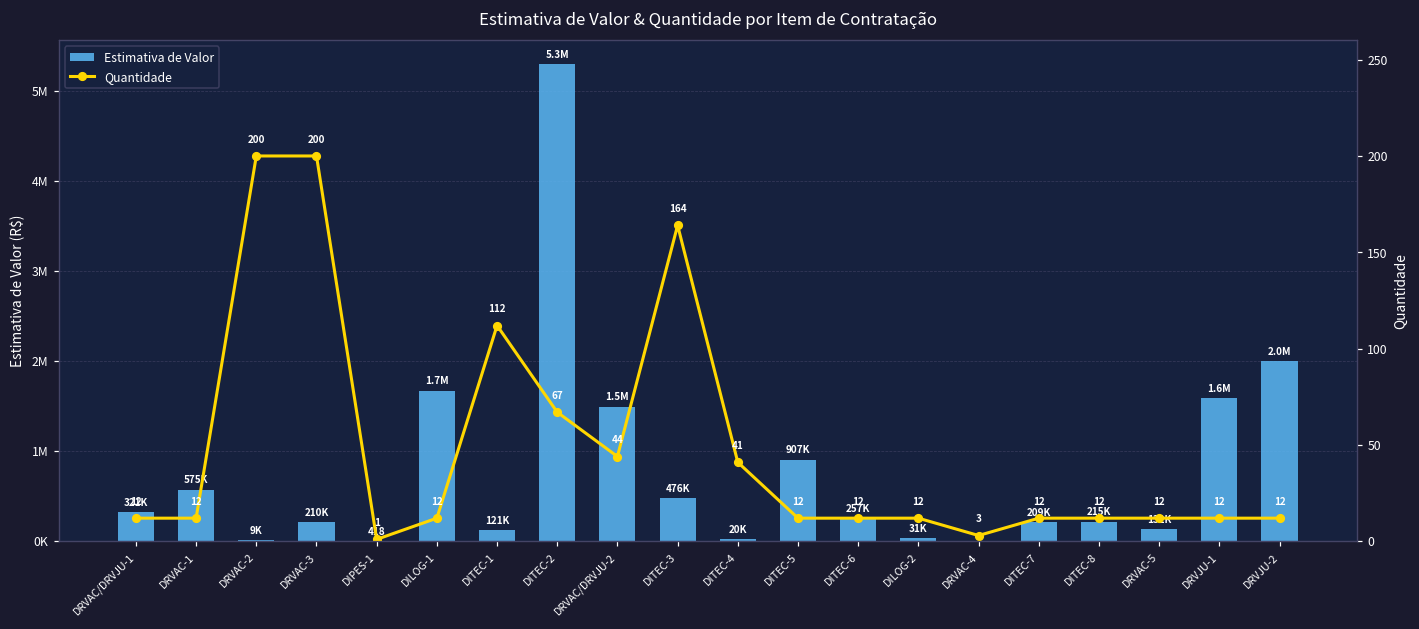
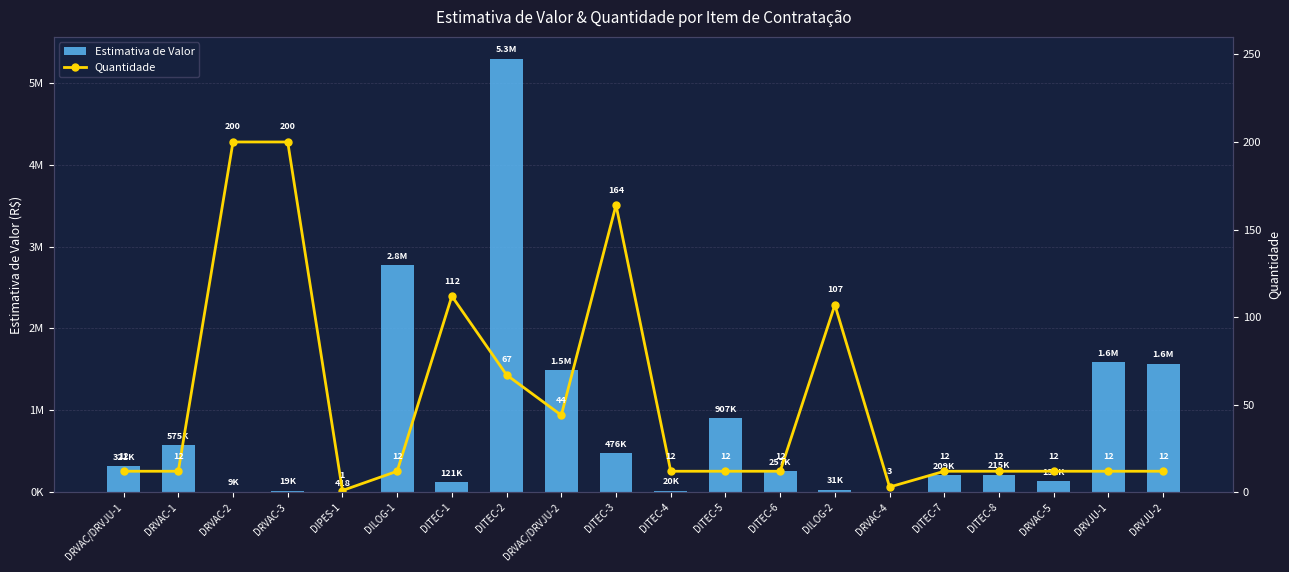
Estimativa de Valor, DRVAC-3: 210K -> 19K
Estimativa de Valor, DILOG-1: 1.7M -> 2.8M
Estimativa de Valor, DRVJU-2: 2.0M -> 1.6M
Quantidade, DITEC-4: 41 -> 12
Quantidade, DILOG-2: 12 -> 107
